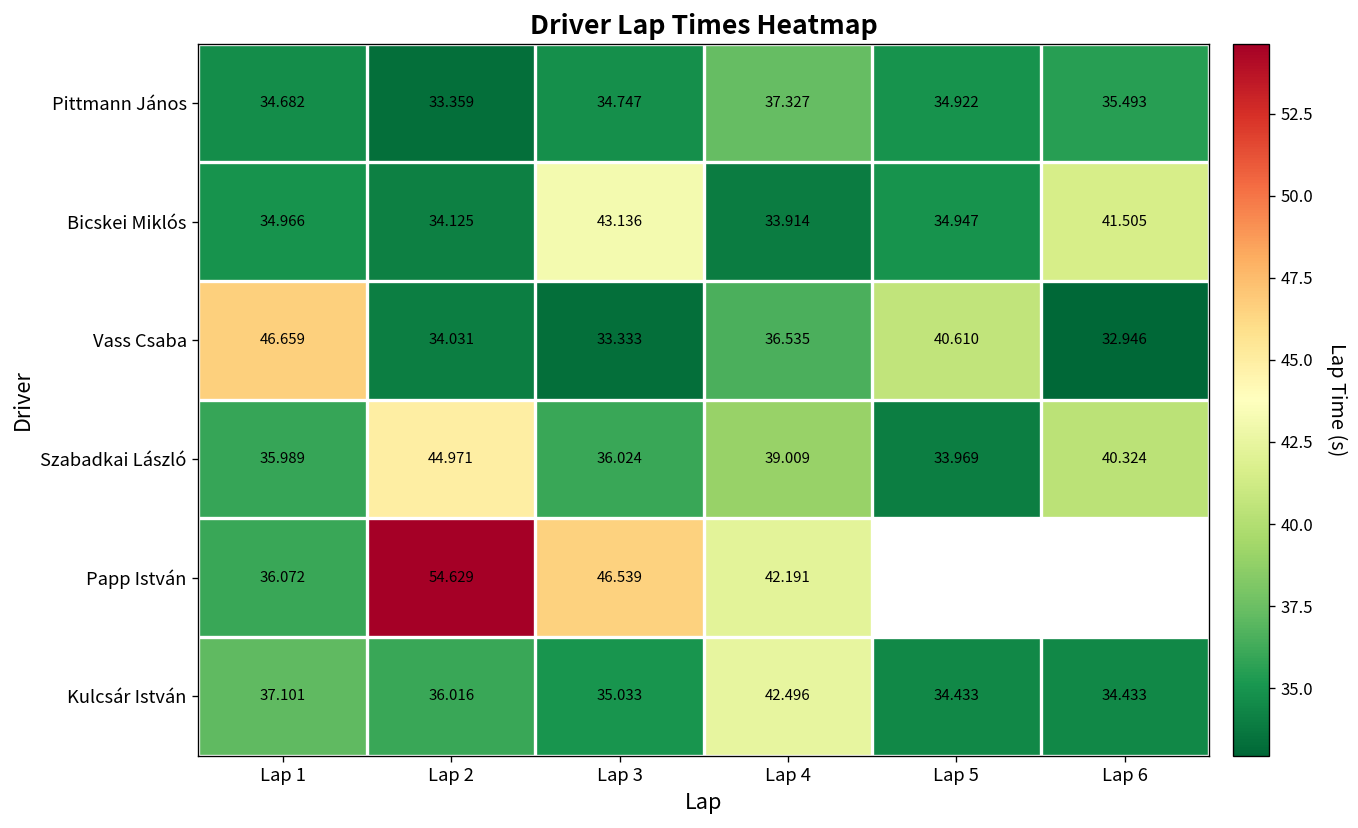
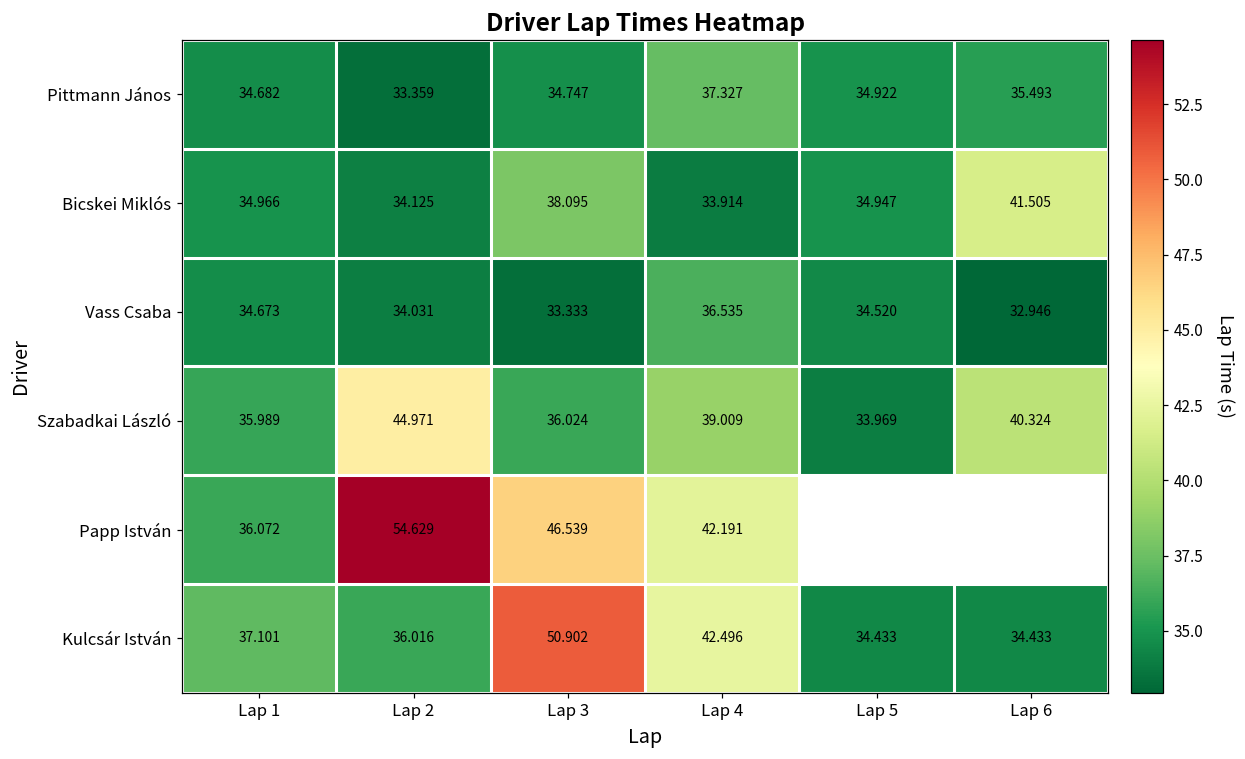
Bicskei Miklós, Lap 3: 43.136 -> 38.095
Vass Csaba, Lap 1: 46.659 -> 34.673
Vass Csaba, Lap 5: 40.610 -> 34.520
Kulcsár István, Lap 3: 35.033 -> 50.902
